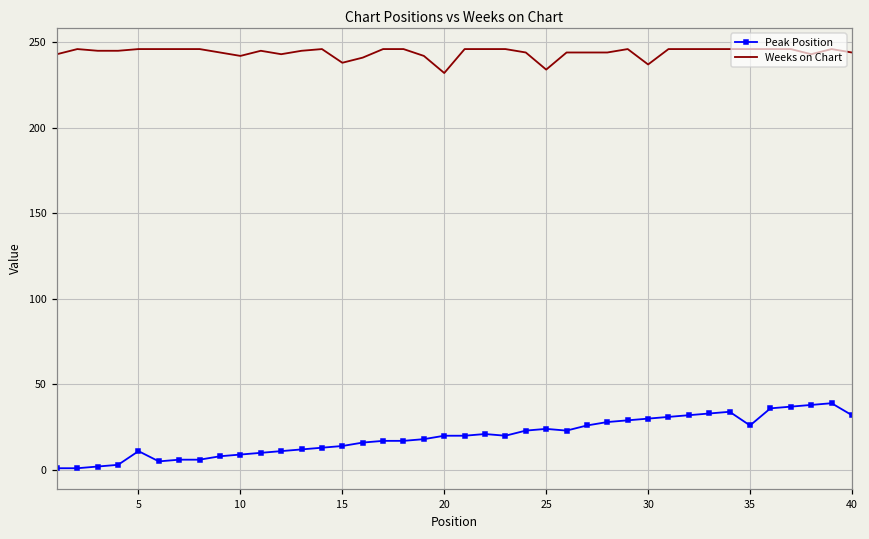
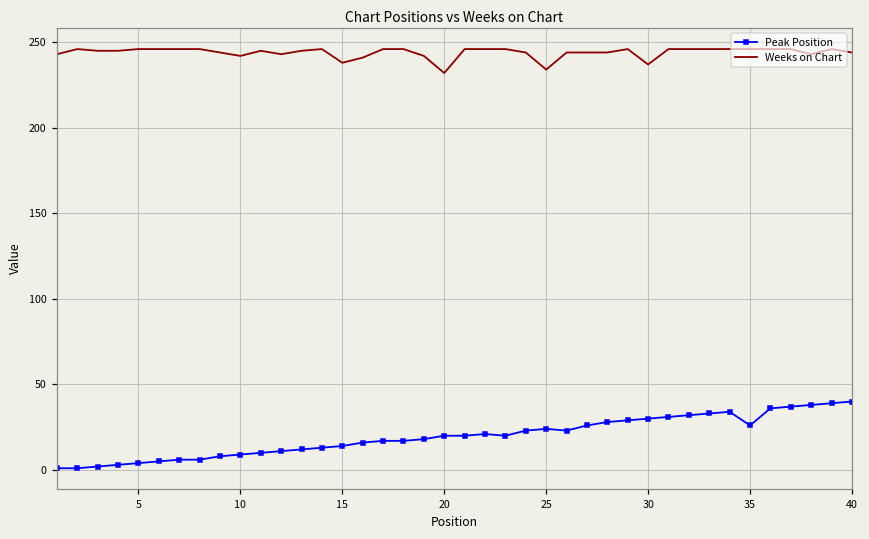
Peak Position, 5: 11 -> 4
Peak Position, 40: 32 -> 40
